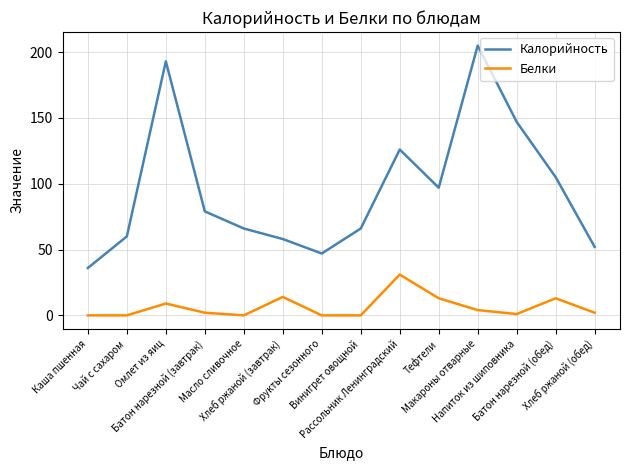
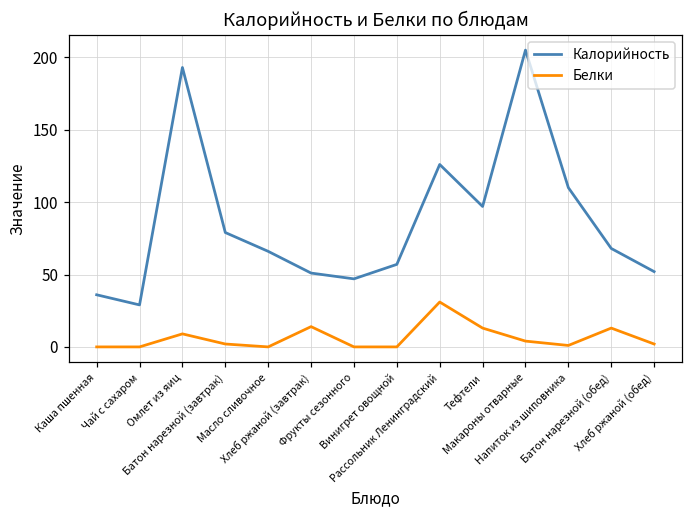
Калорийность, Чай с сахаром: 60 -> 29
Калорийность, Хлеб ржаной (завтрак): 58 -> 51
Калорийность, Винигрет овощной: 66 -> 57
Калорийность, Напиток из шиповника: 147 -> 110
Калорийность, Батон нарезной (обед): 105 -> 68
